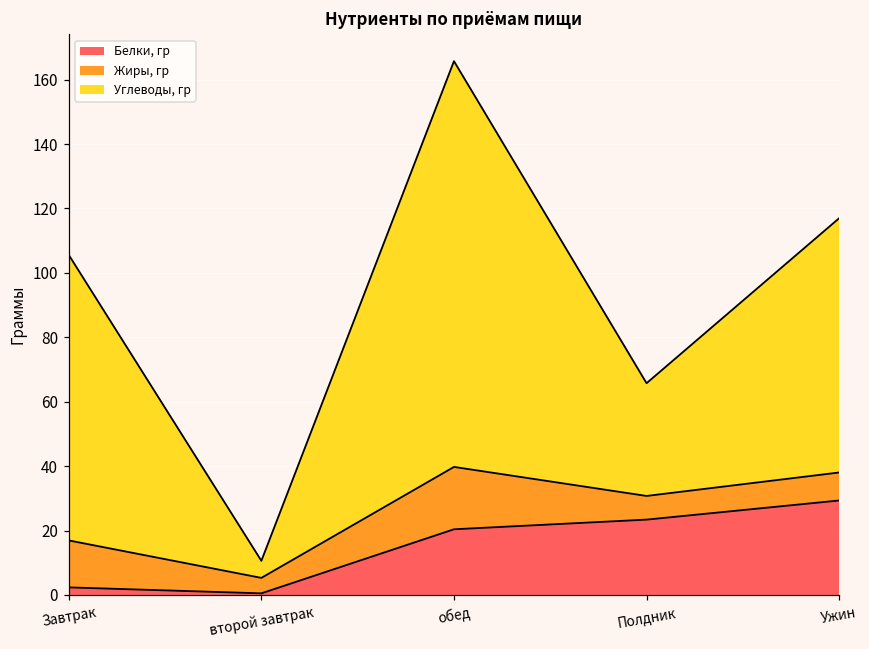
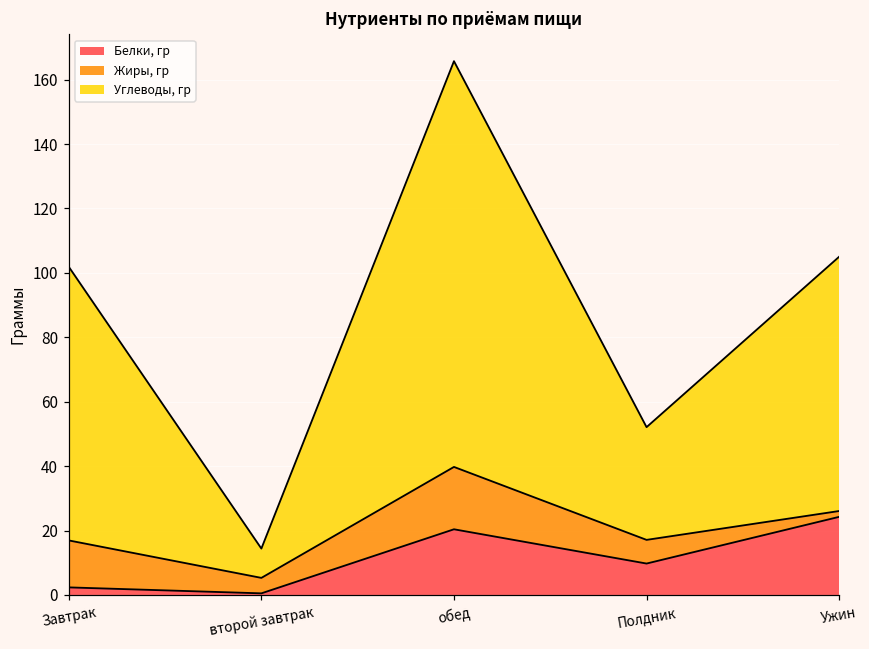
Углеводы, гр, Завтрак: 89 -> 85
Углеводы, гр, второй завтрак: 5 -> 9
Белки, гр, Полдник: 23 -> 10
Белки, гр, Ужин: 29 -> 24
Жиры, гр, Ужин: 9 -> 2
